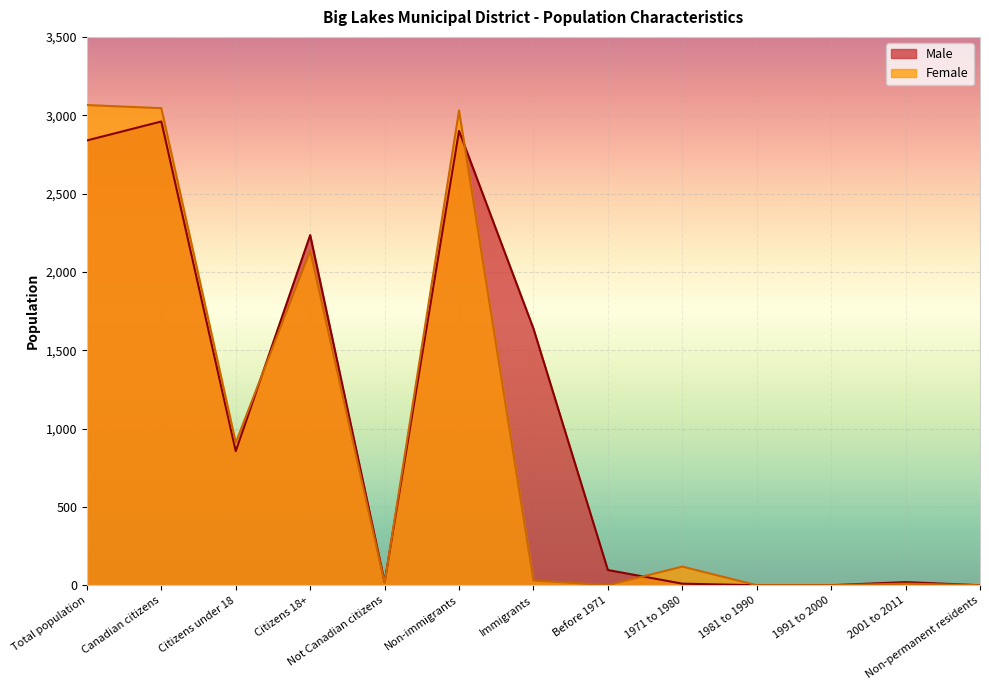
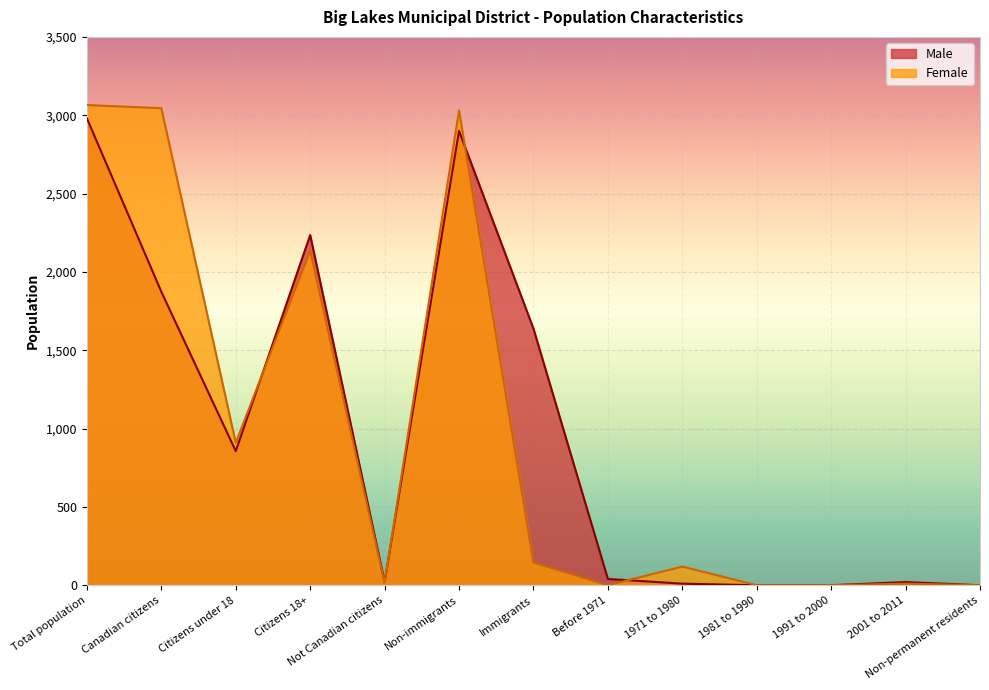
Male, Total population: 2,840 -> 2,980
Male, Canadian citizens: 2,960 -> 1,870
Female, Immigrants: 30 -> 150
Male, Before 1971: 100 -> 40
